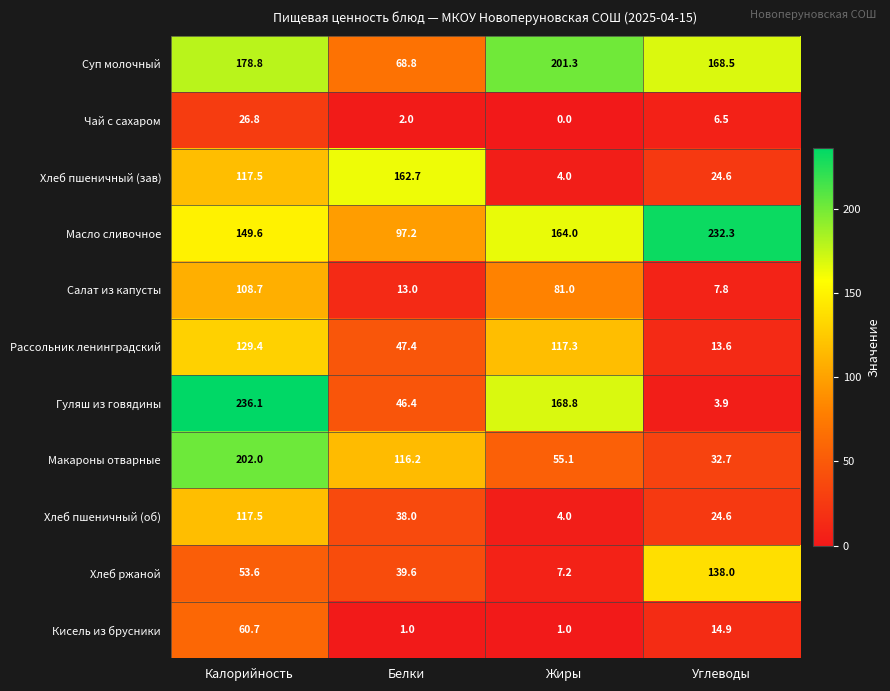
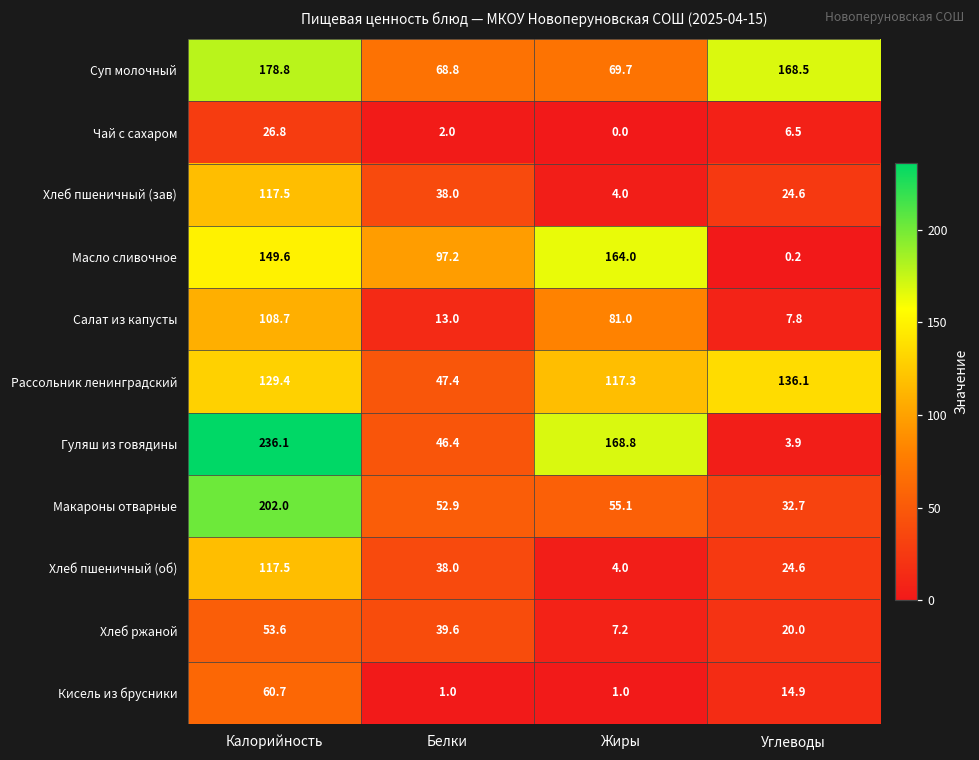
Суп молочный, Жиры: 201.3 -> 69.7
Хлеб пшеничный (зав), Белки: 162.7 -> 38.0
Масло сливочное, Углеводы: 232.3 -> 0.2
Рассольник ленинградский, Углеводы: 13.6 -> 136.1
Макароны отварные, Белки: 116.2 -> 52.9
Хлеб ржаной, Углеводы: 138.0 -> 20.0
